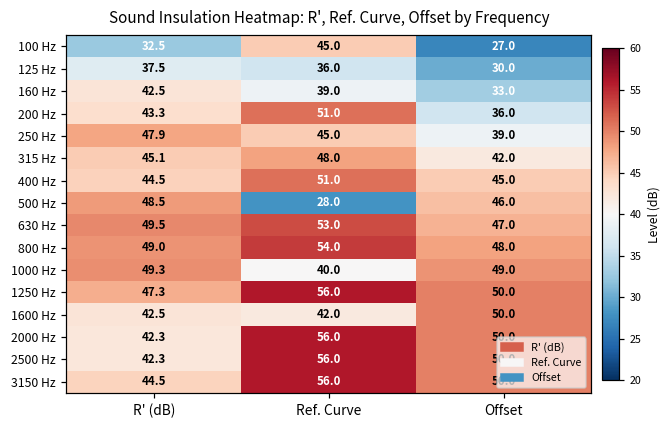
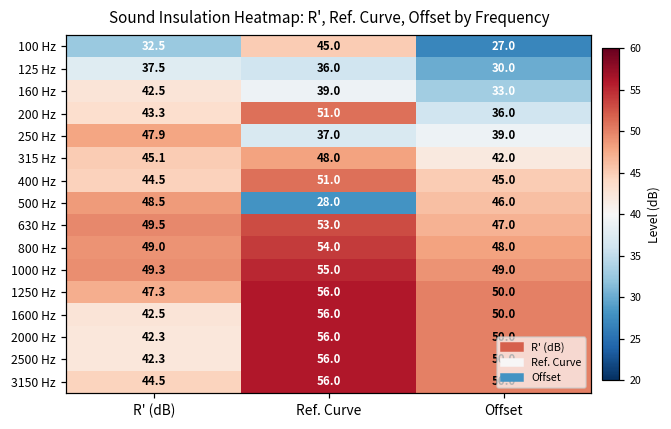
250 Hz, Ref. Curve: 45.0 -> 37.0
1000 Hz, Ref. Curve: 40.0 -> 55.0
1600 Hz, Ref. Curve: 42.0 -> 56.0
